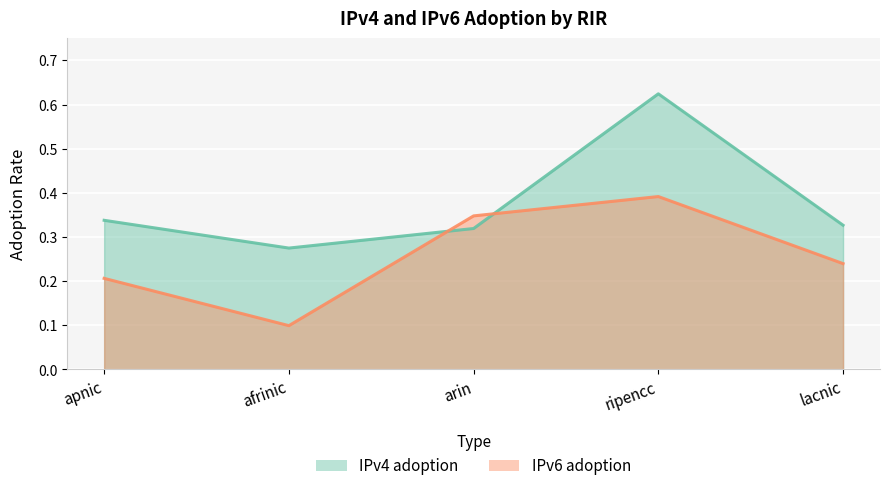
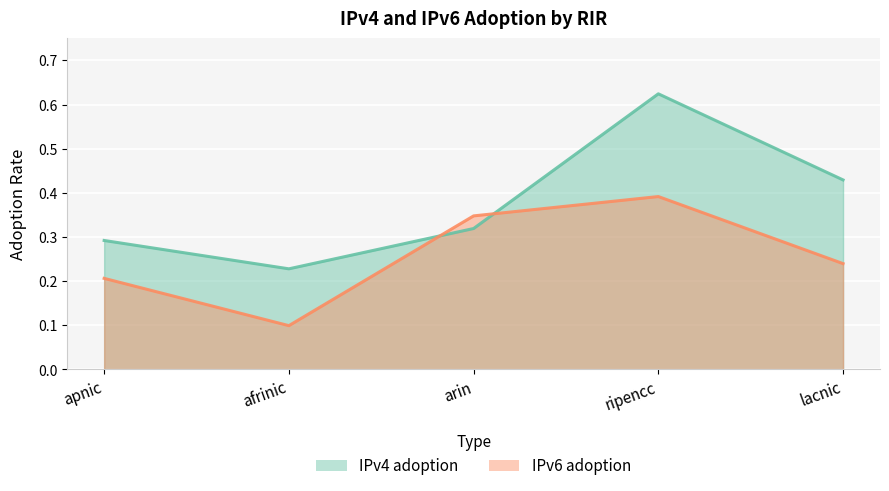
IPv4 adoption, apnic: 0.34 -> 0.29
IPv4 adoption, afrinic: 0.27 -> 0.23
IPv4 adoption, lacnic: 0.33 -> 0.43
